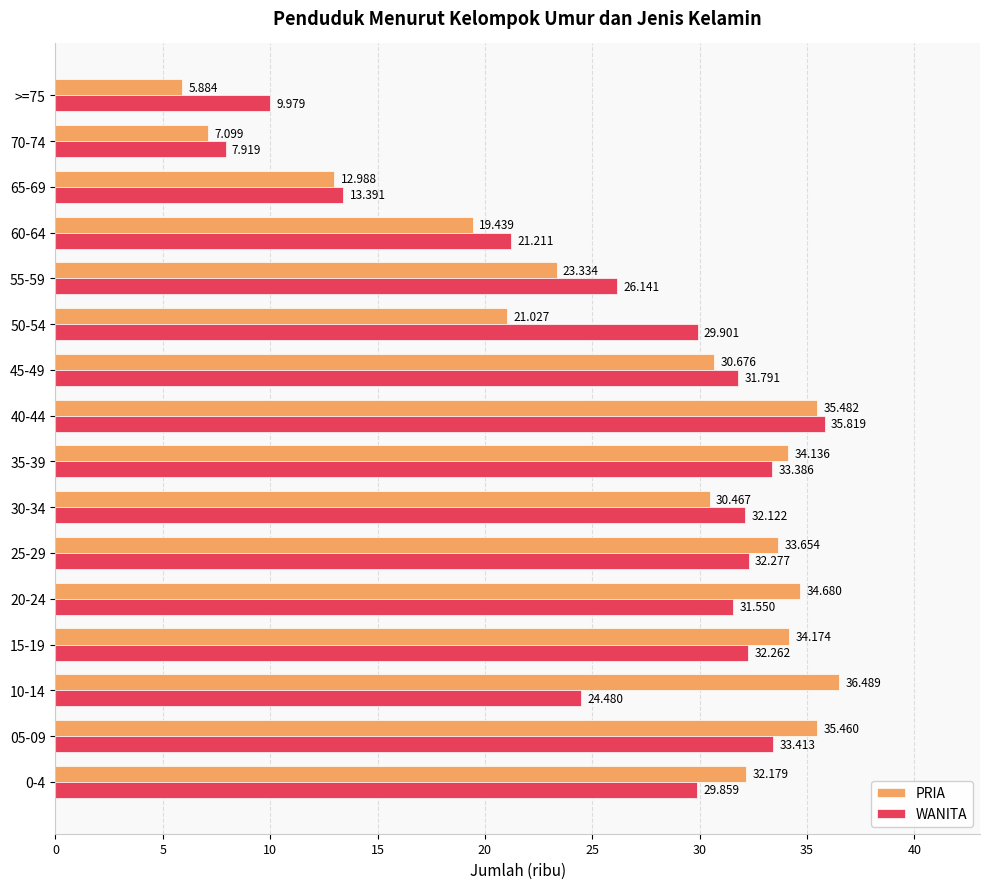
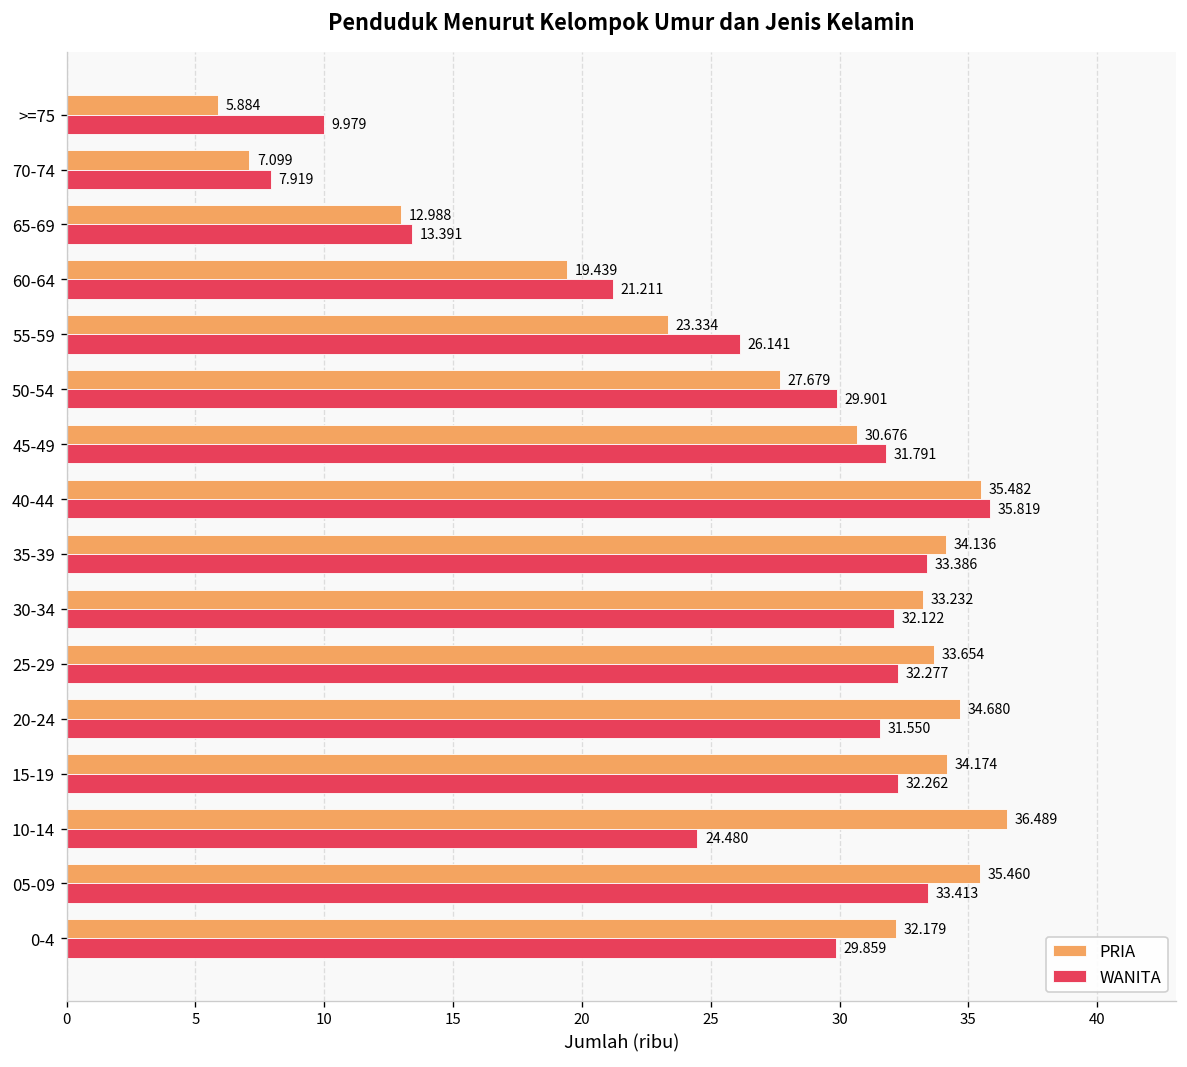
PRIA, 50-54: 21.027 -> 27.679
PRIA, 30-34: 30.467 -> 33.232
